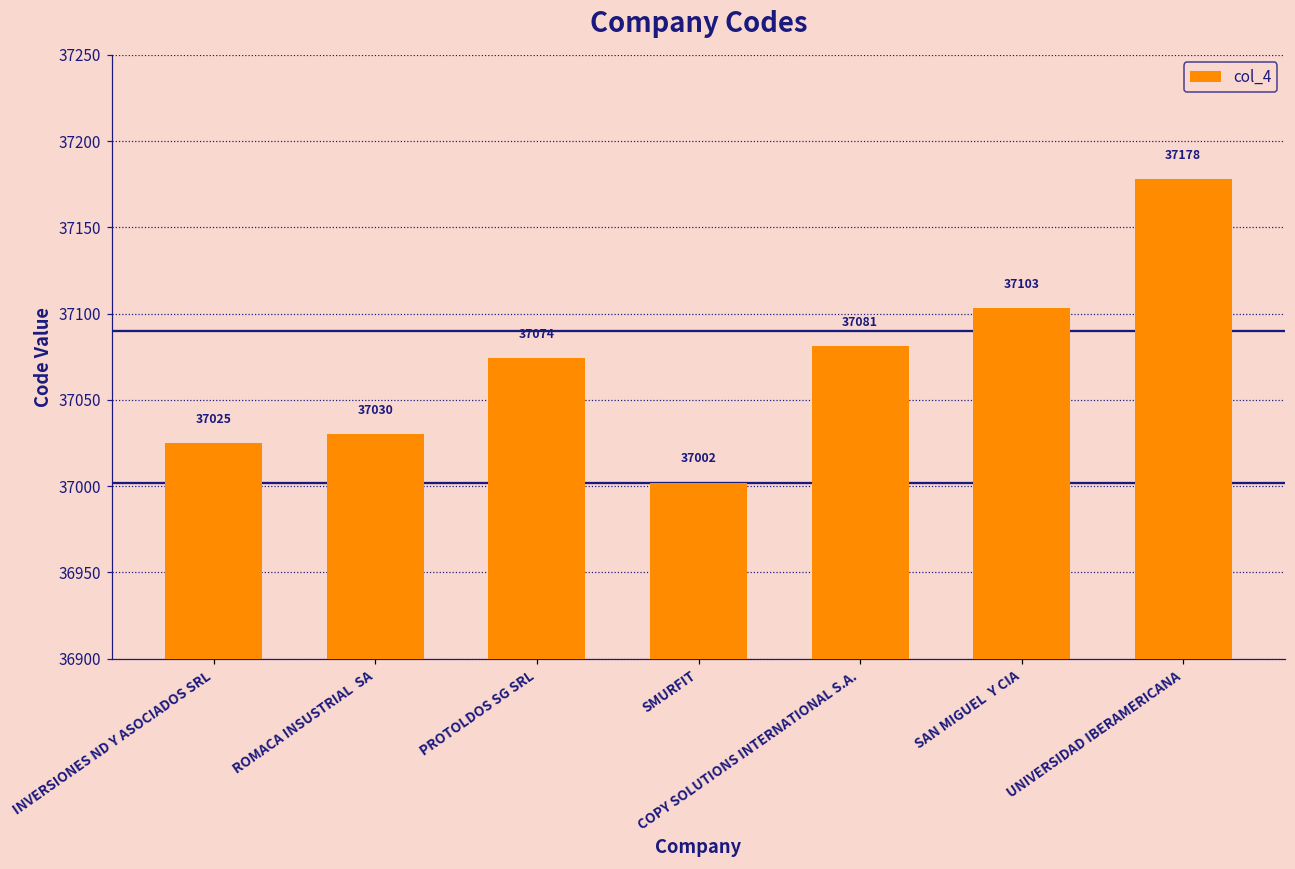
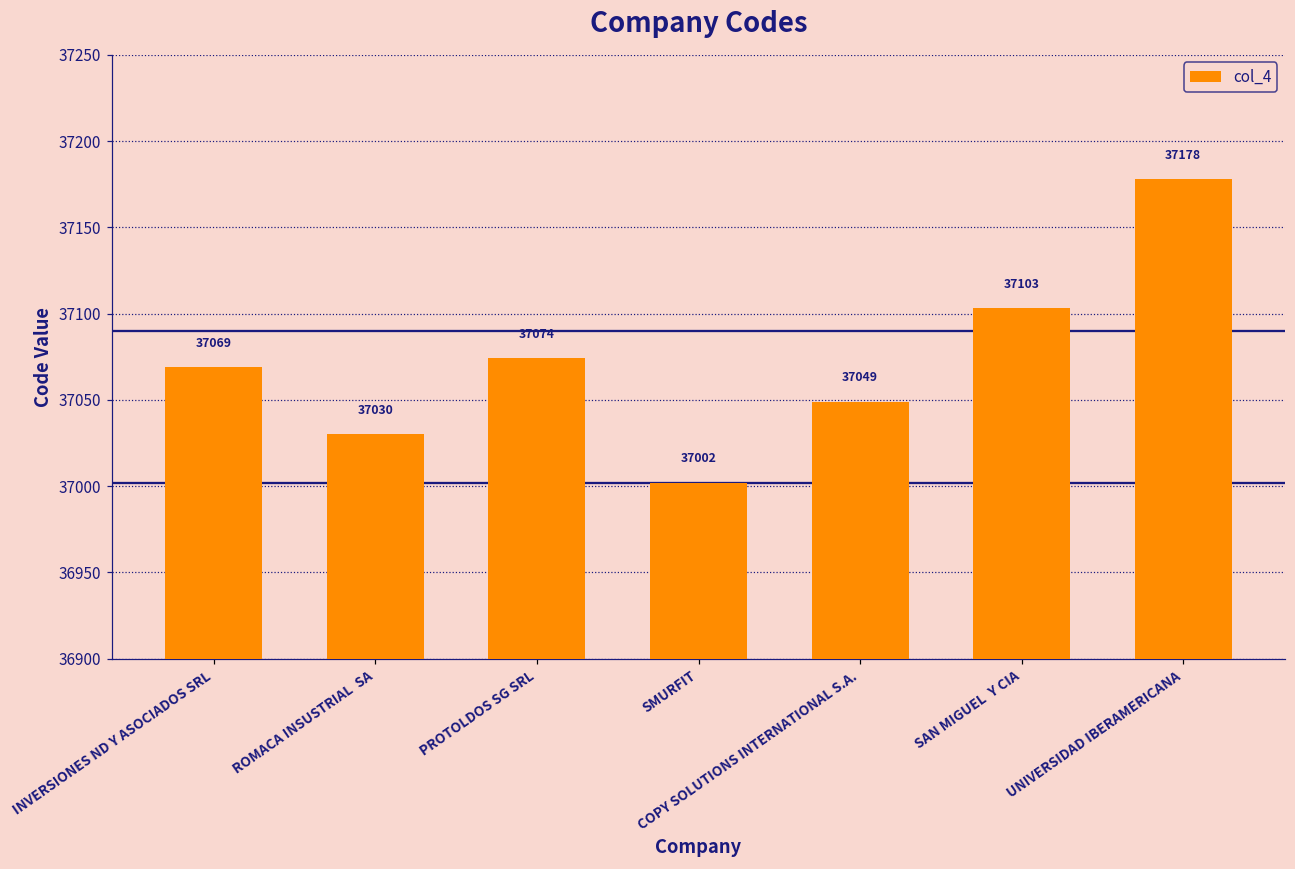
INVERSIONES ND Y ASOCIADOS SRL: 37025 -> 37069
COPY SOLUTIONS INTERNATIONAL S.A.: 37081 -> 37049
